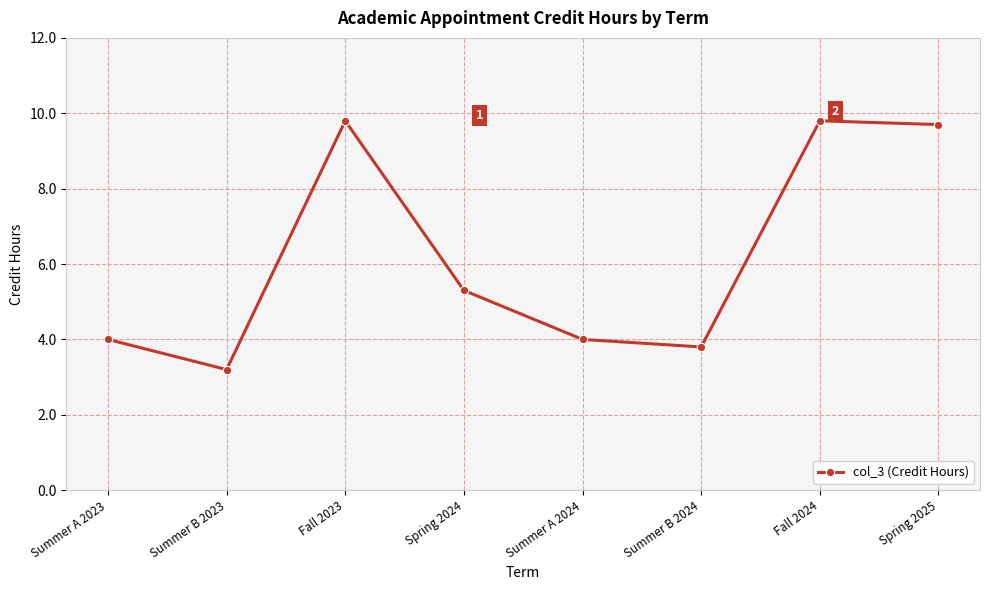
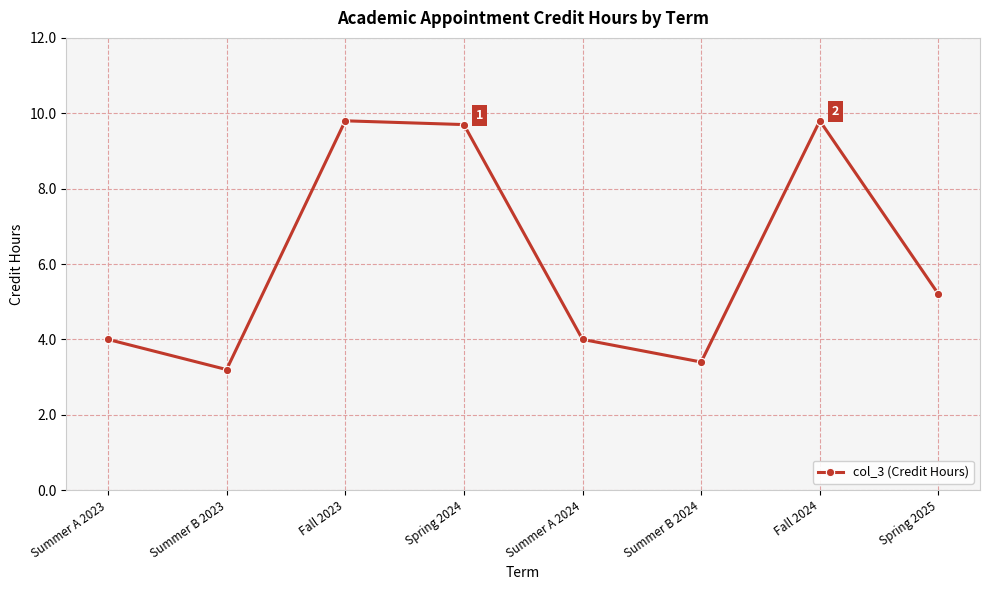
Spring 2024: 5.3 -> 9.7
Summer B 2024: 3.8 -> 3.4
Spring 2025: 9.7 -> 5.2
